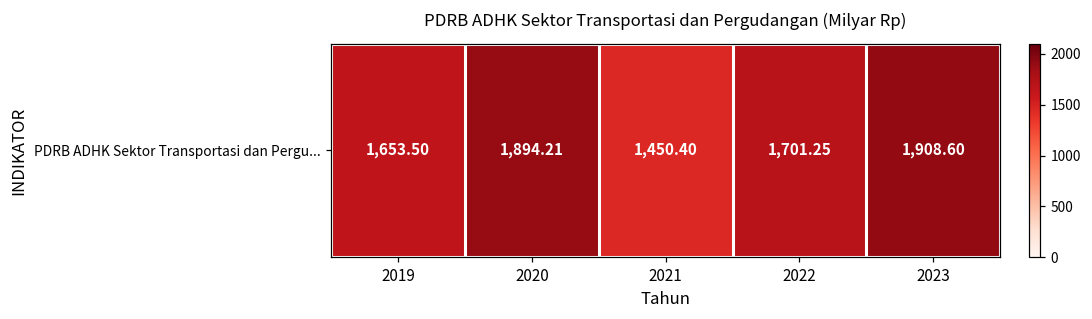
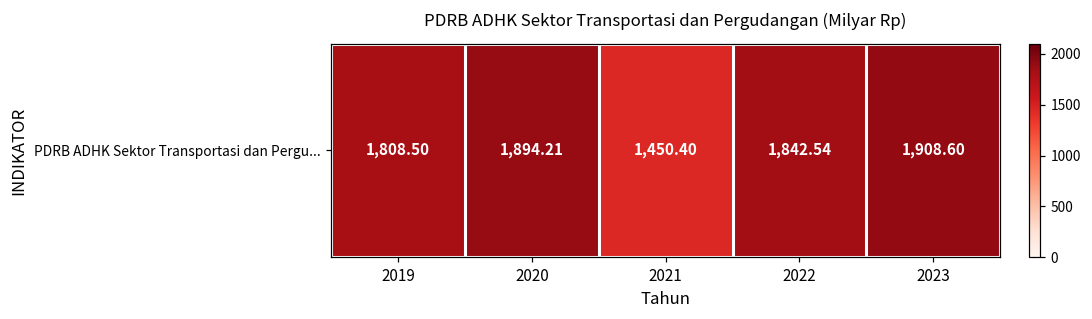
PDRB ADHK Sektor Transportasi dan Pergu..., 2019: 1,653.50 -> 1,808.50
PDRB ADHK Sektor Transportasi dan Pergu..., 2022: 1,701.25 -> 1,842.54
